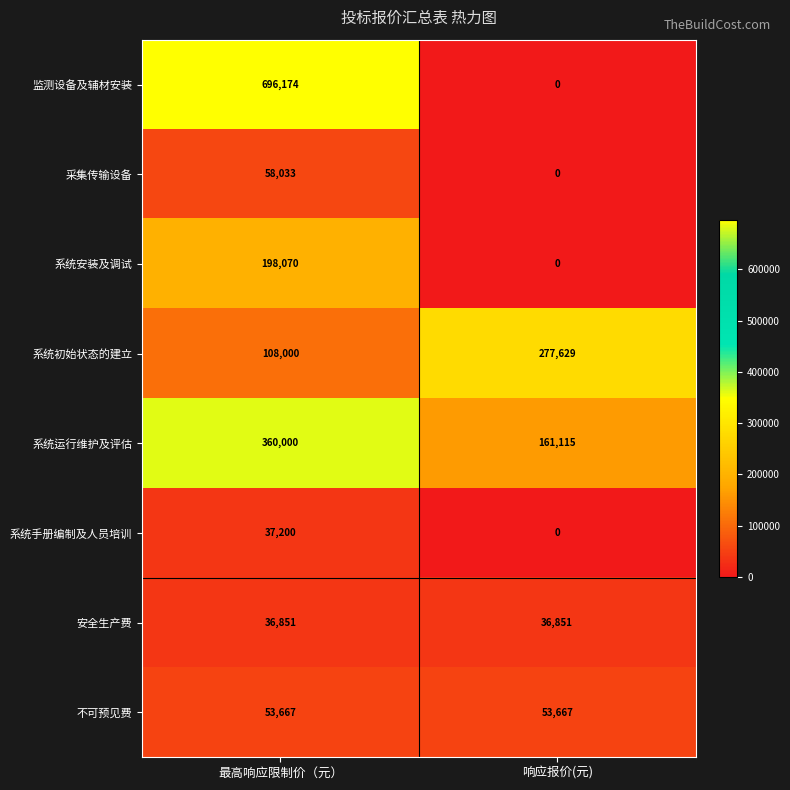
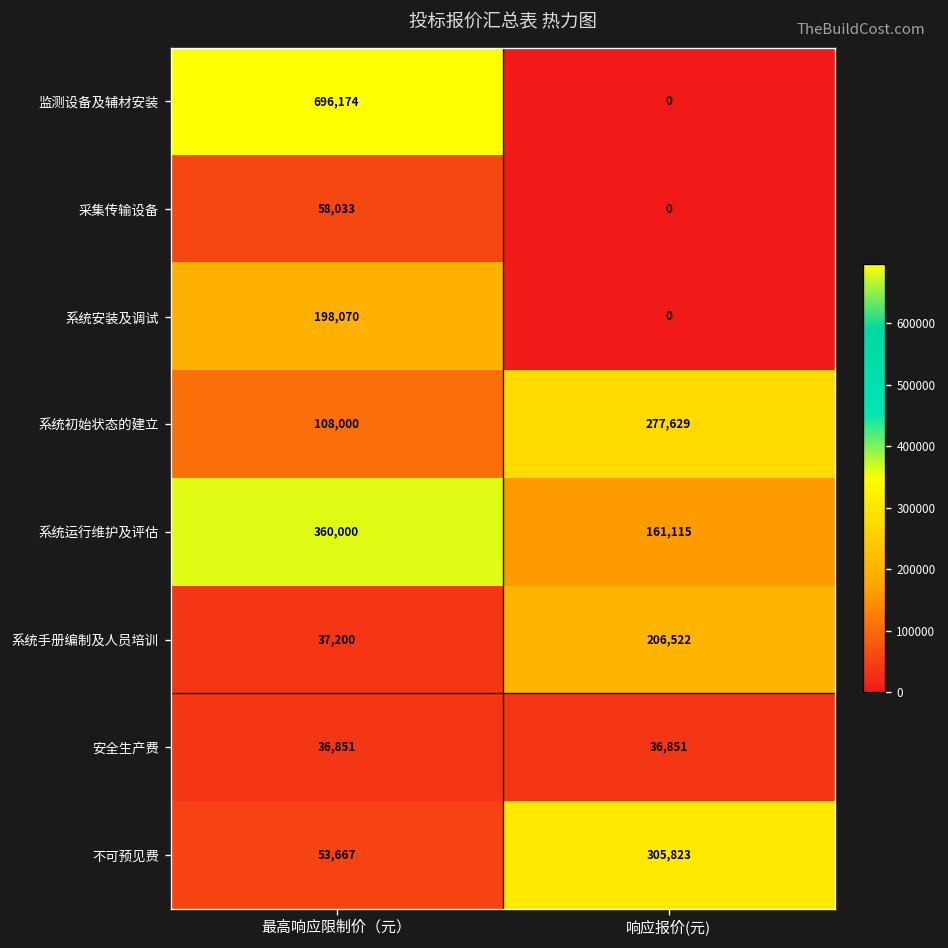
系统手册编制及人员培训, 响应报价(元): 0 -> 206,522
不可预见费, 响应报价(元): 53,667 -> 305,823
